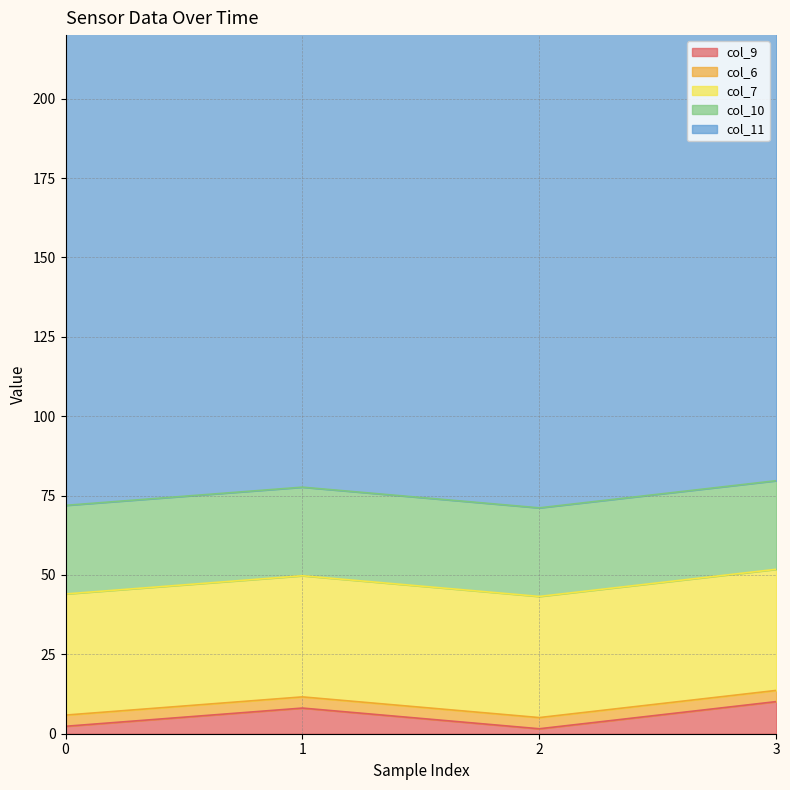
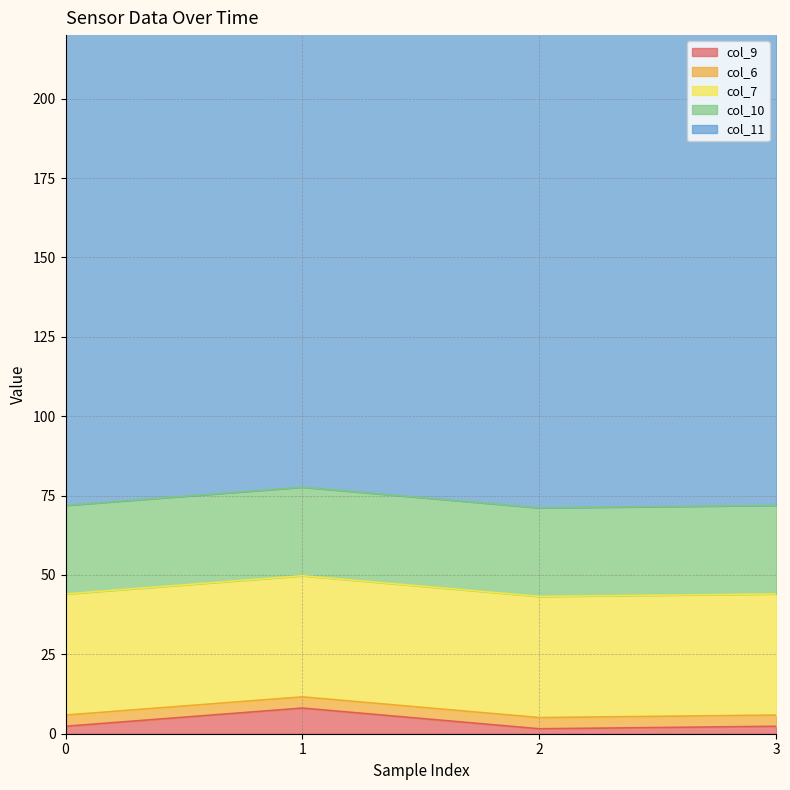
col_9, 3: 10 -> 2
